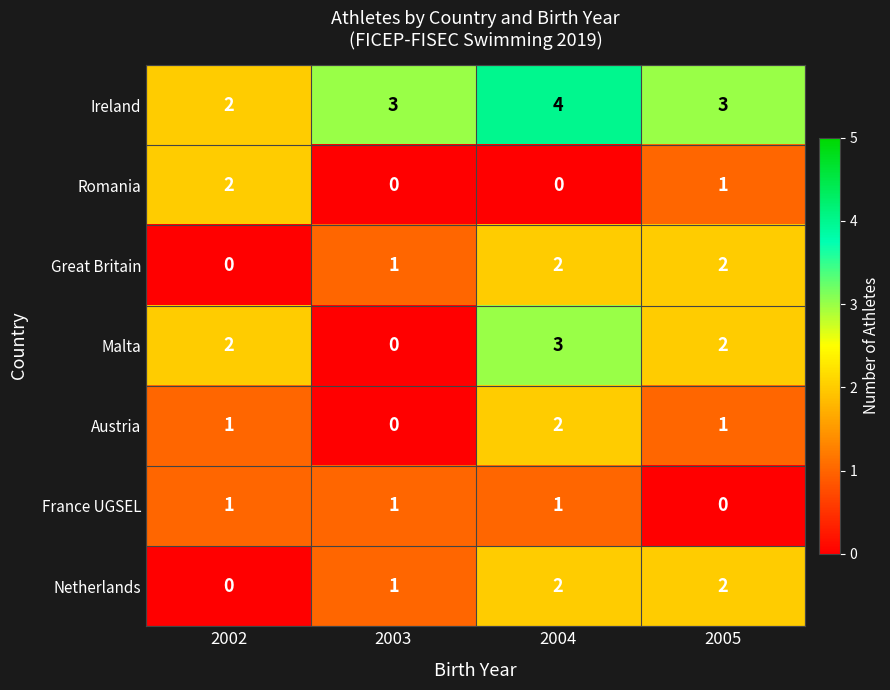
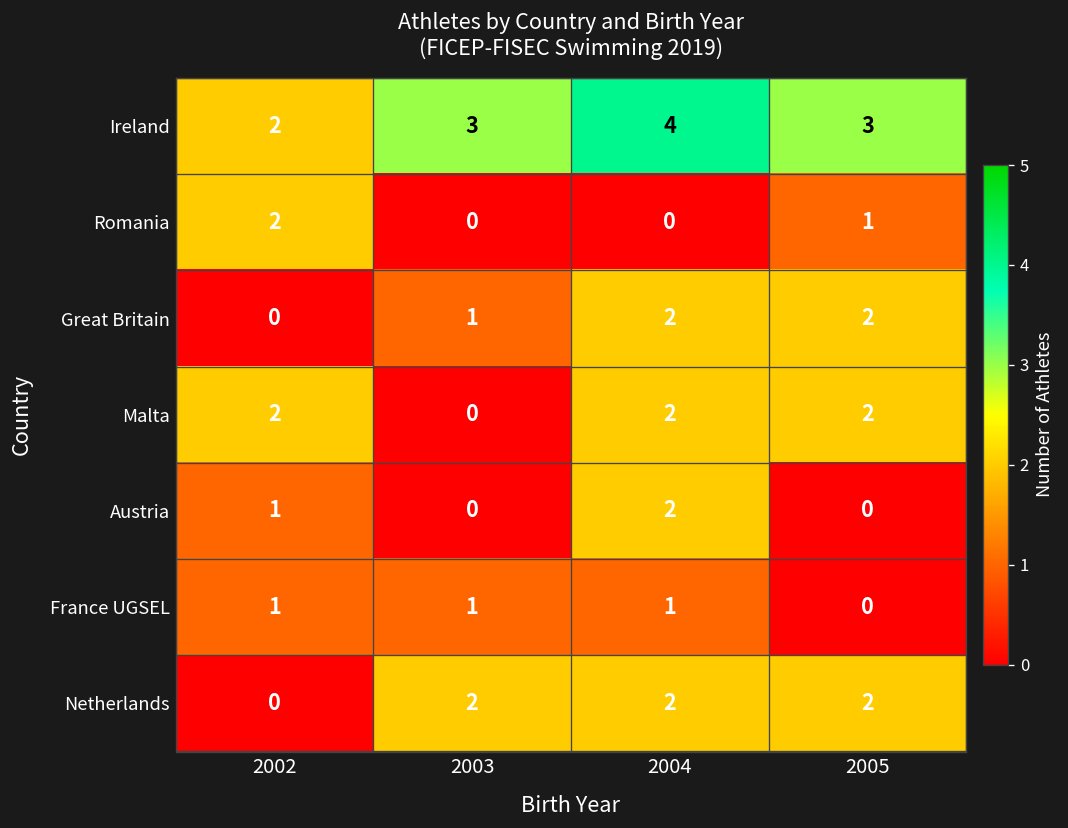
Malta, 2004: 3 -> 2
Austria, 2005: 1 -> 0
Netherlands, 2003: 1 -> 2
